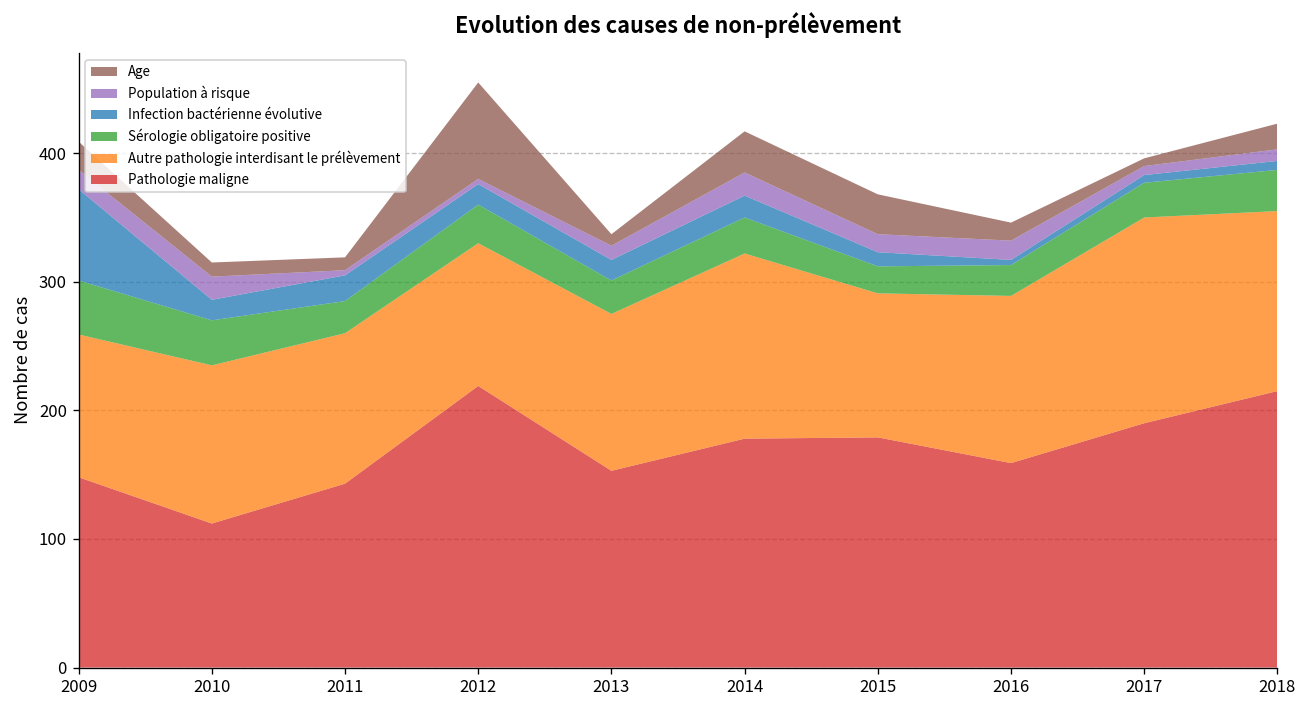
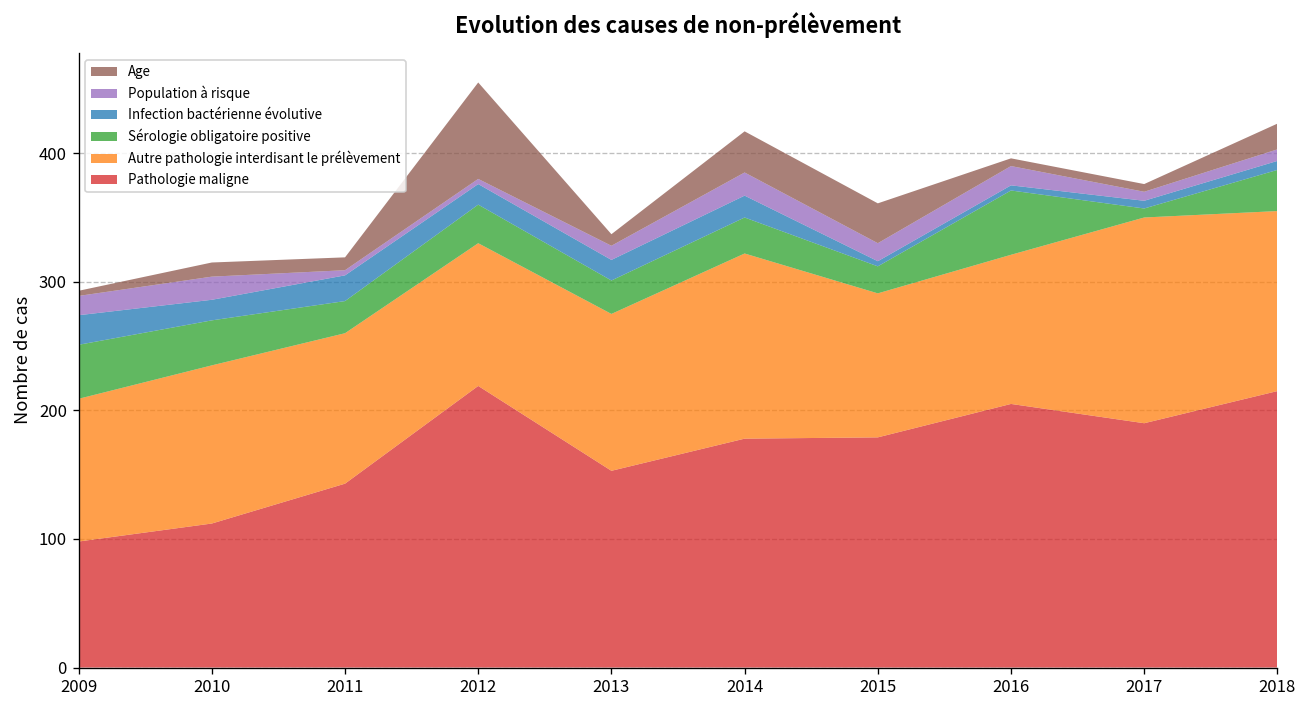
Pathologie maligne, 2009: 148 -> 98
Infection bactérienne évolutive, 2009: 71 -> 23
Age, 2009: 22 -> 4
Infection bactérienne évolutive, 2015: 11 -> 4
Pathologie maligne, 2016: 159 -> 205
Autre pathologie interdisant le prélèvement, 2016: 130 -> 116
Sérologie obligatoire positive, 2016: 24 -> 50
Age, 2016: 14 -> 6
Sérologie obligatoire positive, 2017: 27 -> 7
